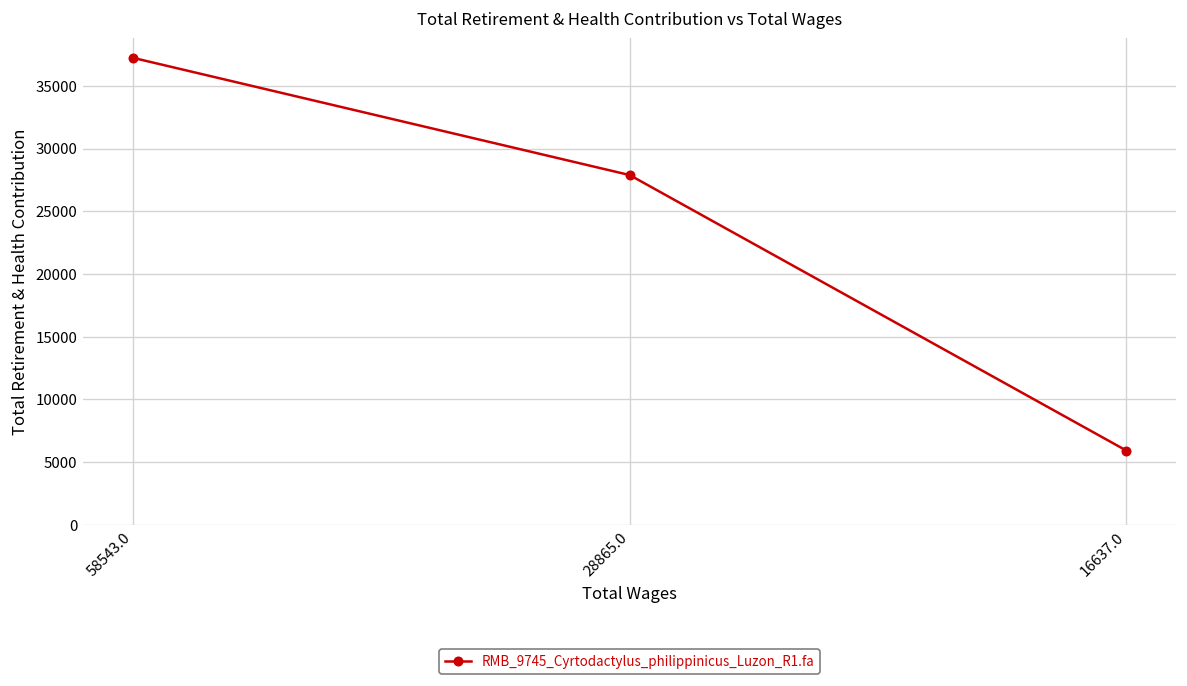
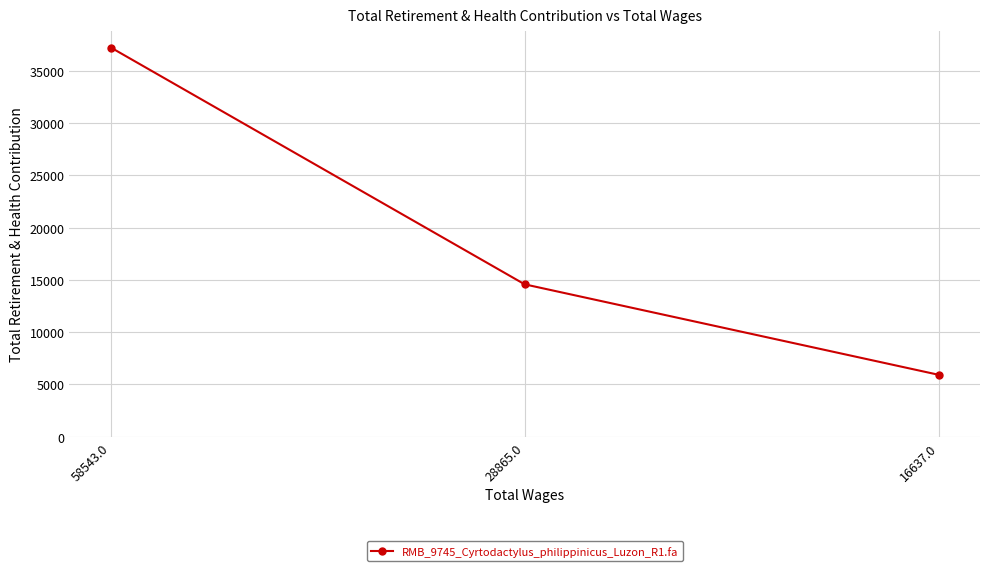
28865.0: 27900 -> 14600
